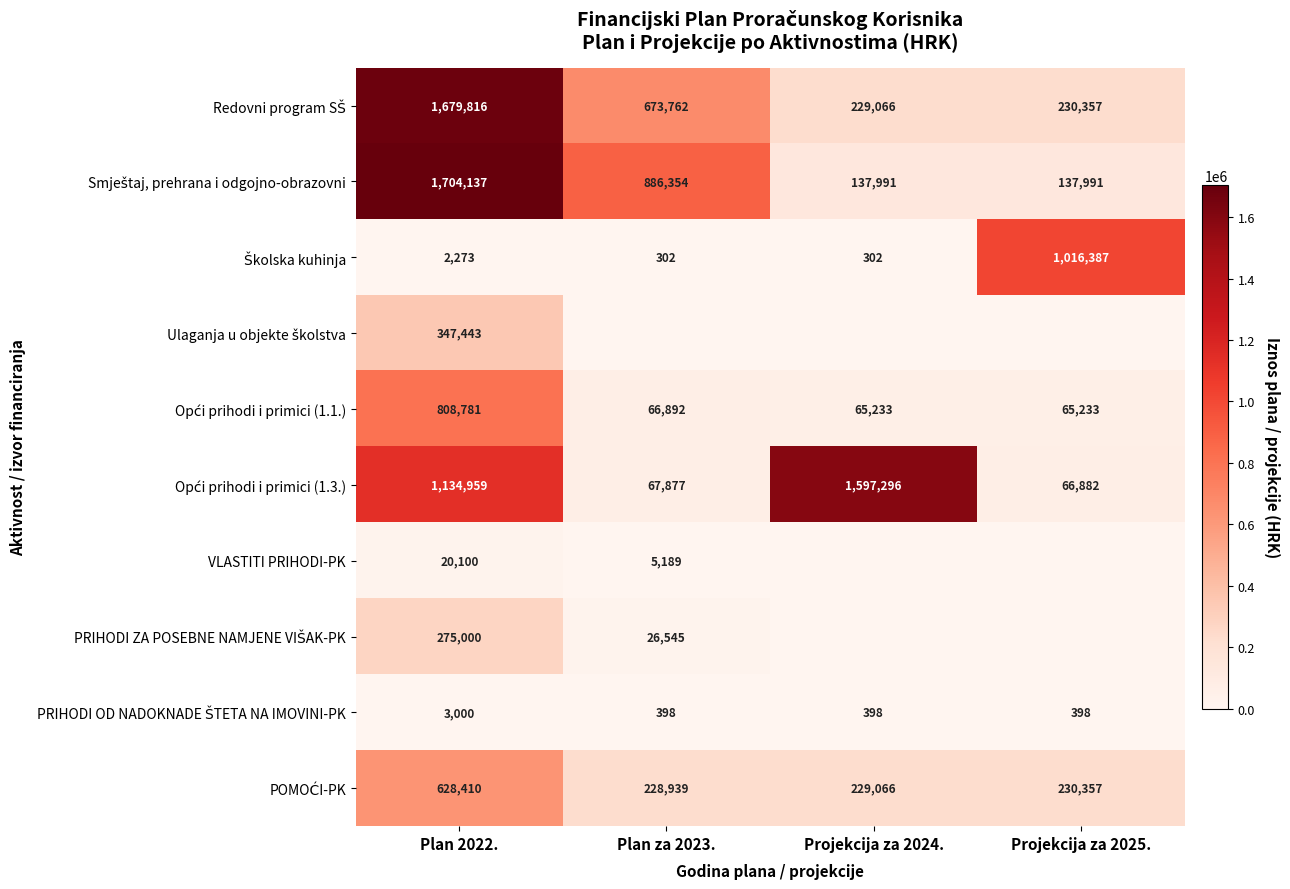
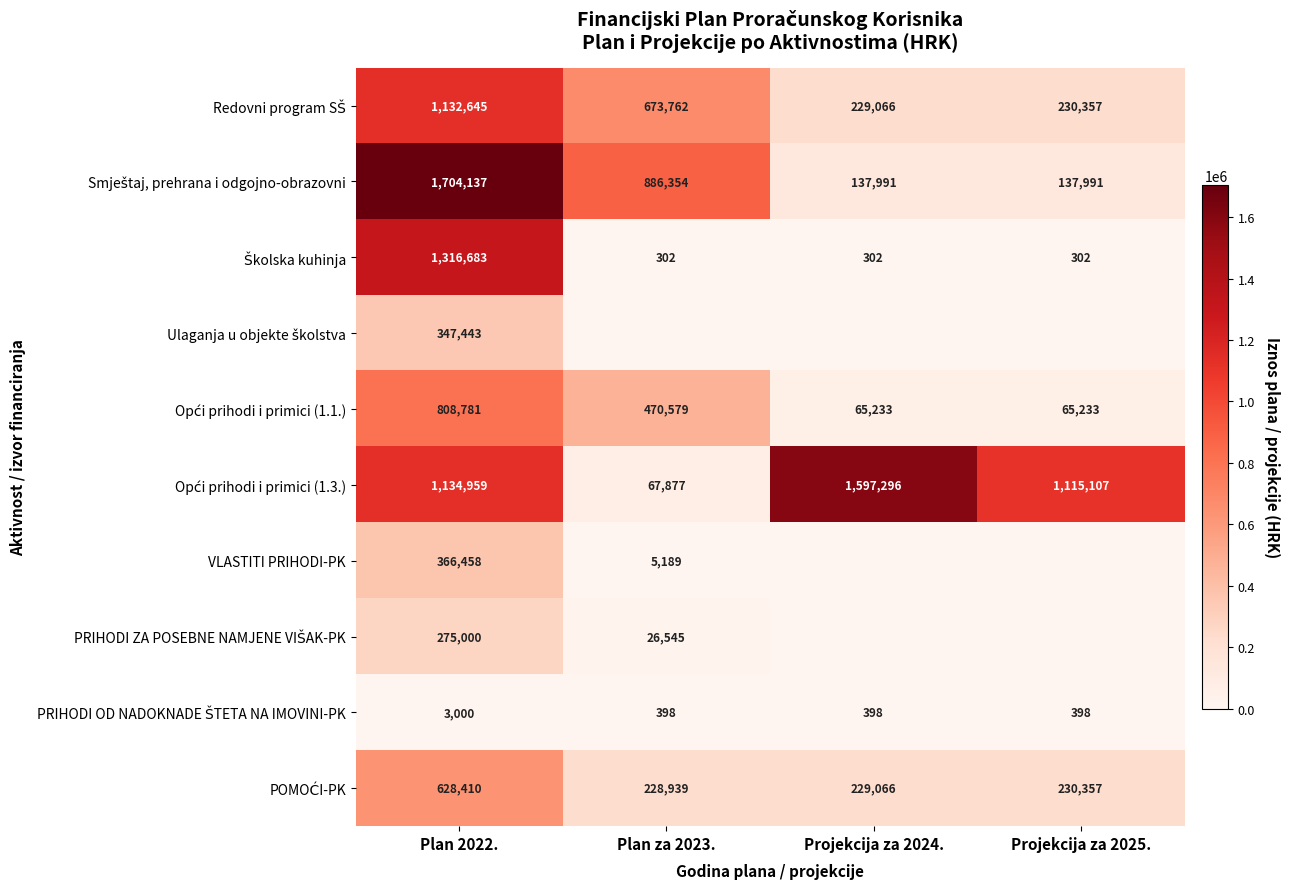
Redovni program SŠ, Plan 2022.: 1,679,816 -> 1,132,645
Školska kuhinja, Plan 2022.: 2,273 -> 1,316,683
Školska kuhinja, Projekcija za 2025.: 1,016,387 -> 302
Opći prihodi i primici (1.1.), Plan za 2023.: 66,892 -> 470,579
Opći prihodi i primici (1.3.), Projekcija za 2025.: 66,882 -> 1,115,107
VLASTITI PRIHODI-PK, Plan 2022.: 20,100 -> 366,458
